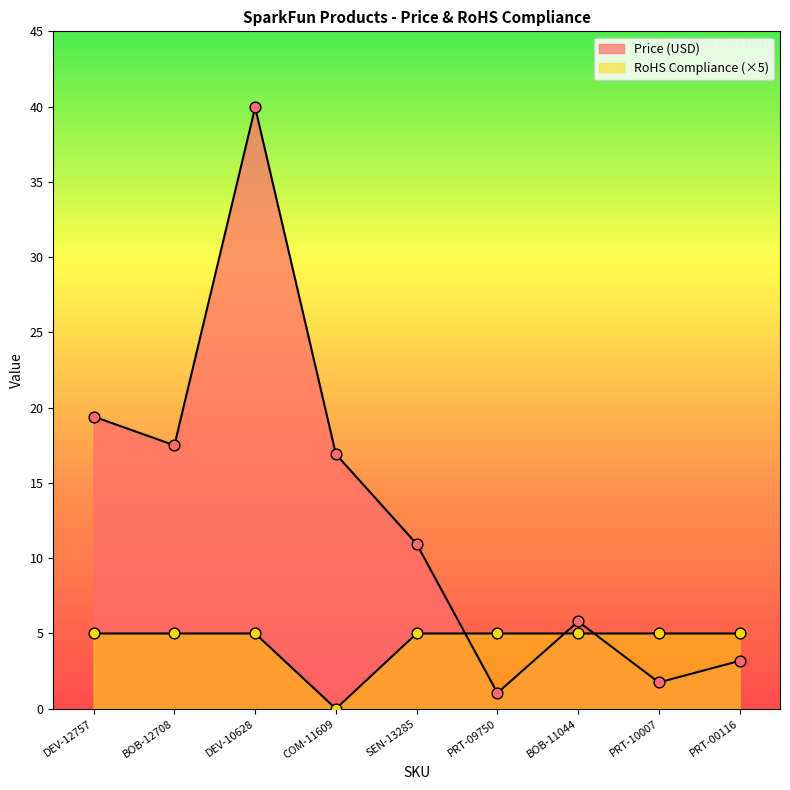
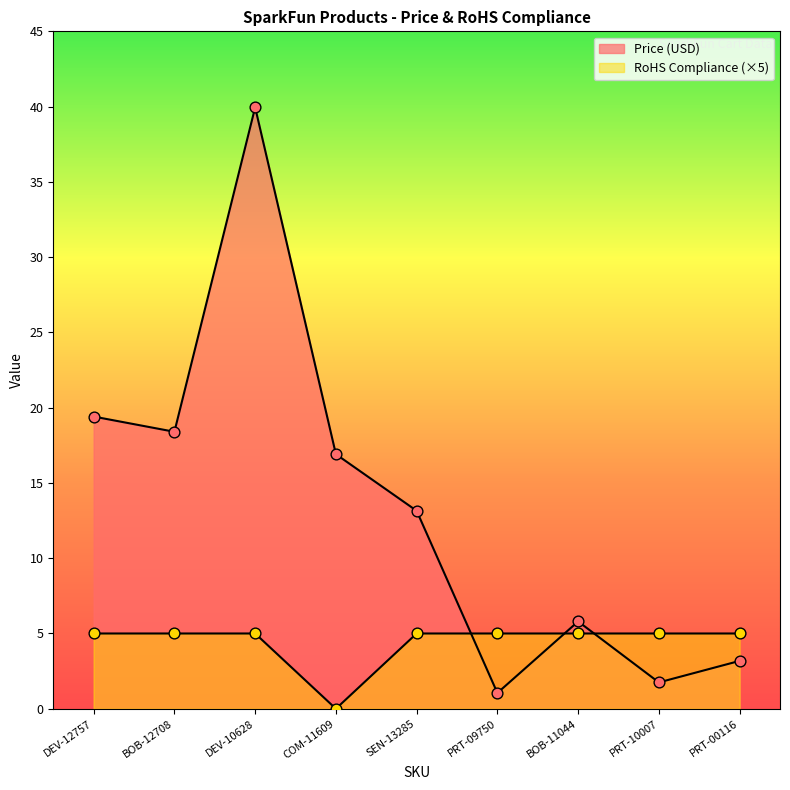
Price (USD), BOB-12708: 17.5 -> 18.4
Price (USD), SEN-13285: 11.0 -> 13.2
